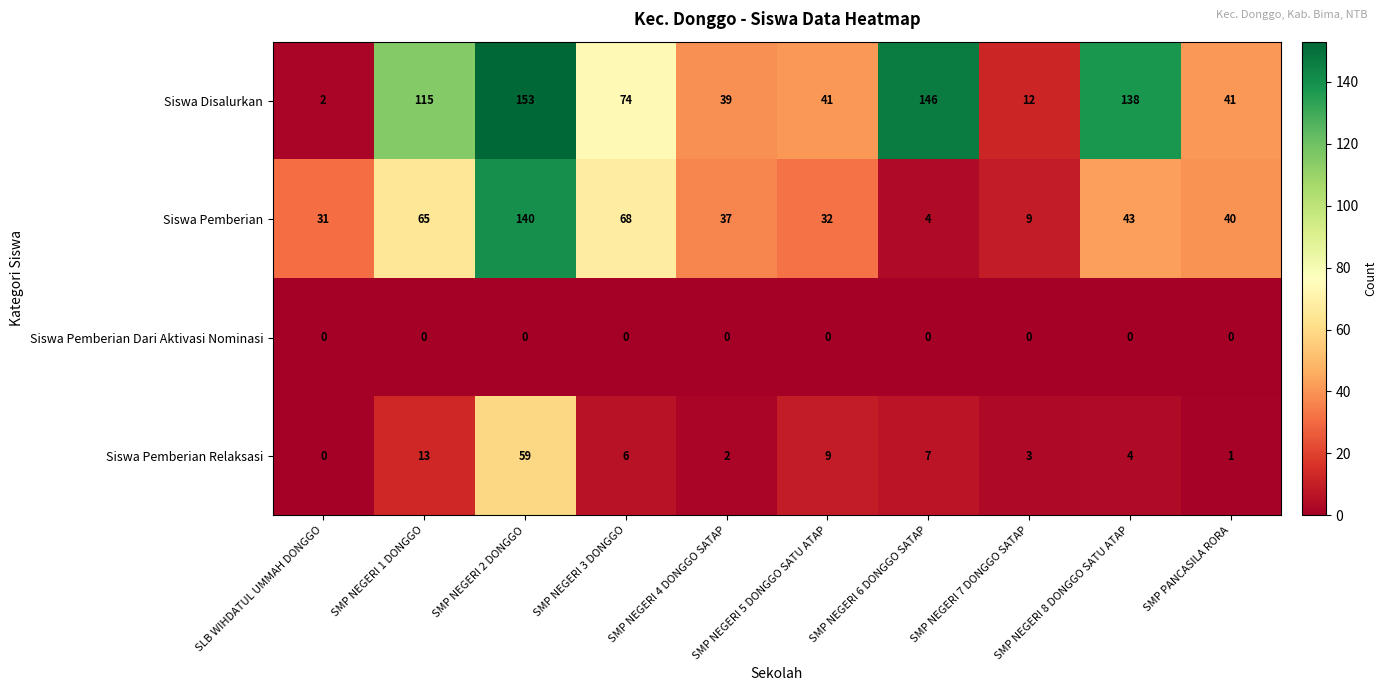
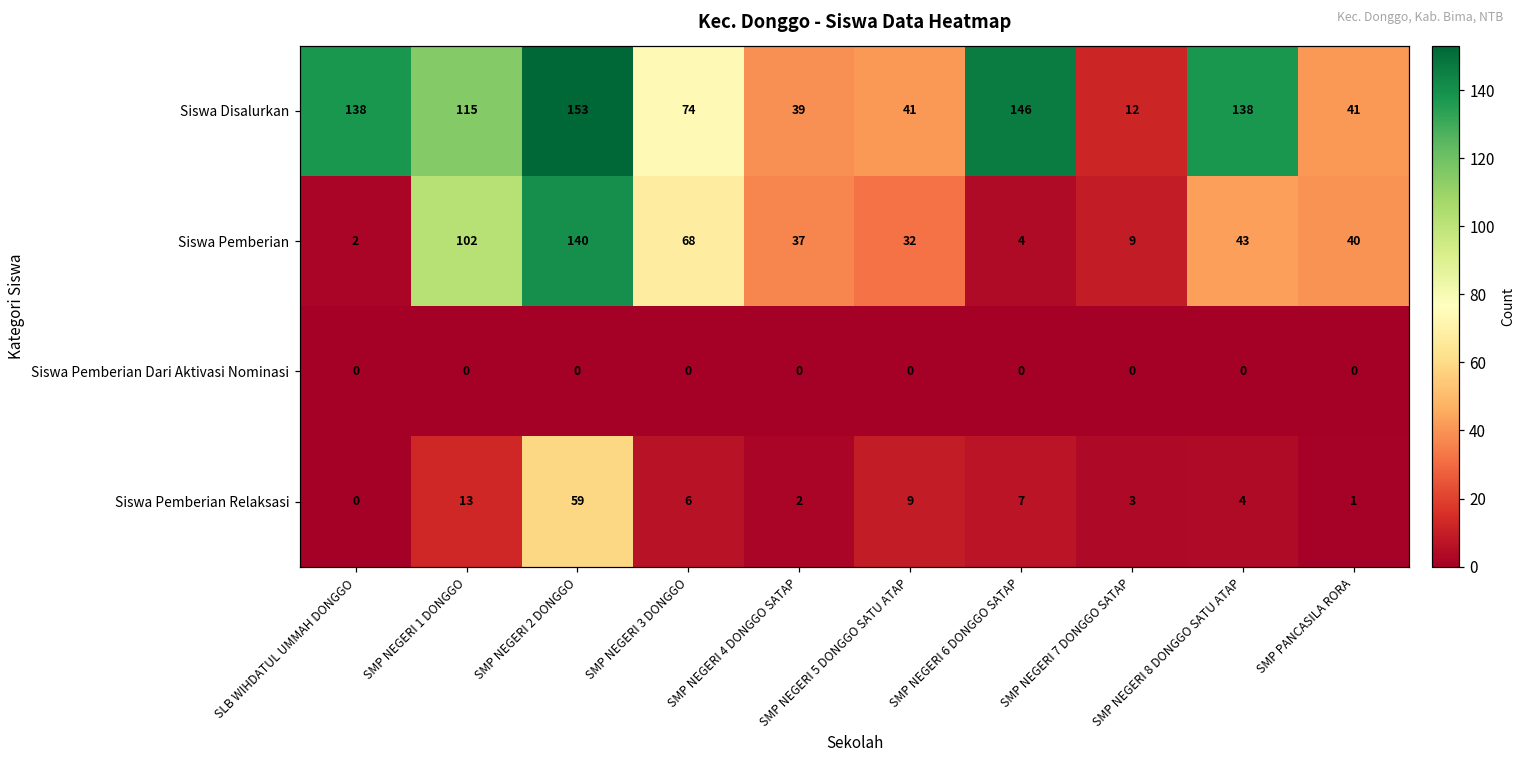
Siswa Disalurkan, SLB WIHDATUL UMMAH DONGGO: 2 -> 138
Siswa Pemberian, SLB WIHDATUL UMMAH DONGGO: 31 -> 2
Siswa Pemberian, SMP NEGERI 1 DONGGO: 65 -> 102
